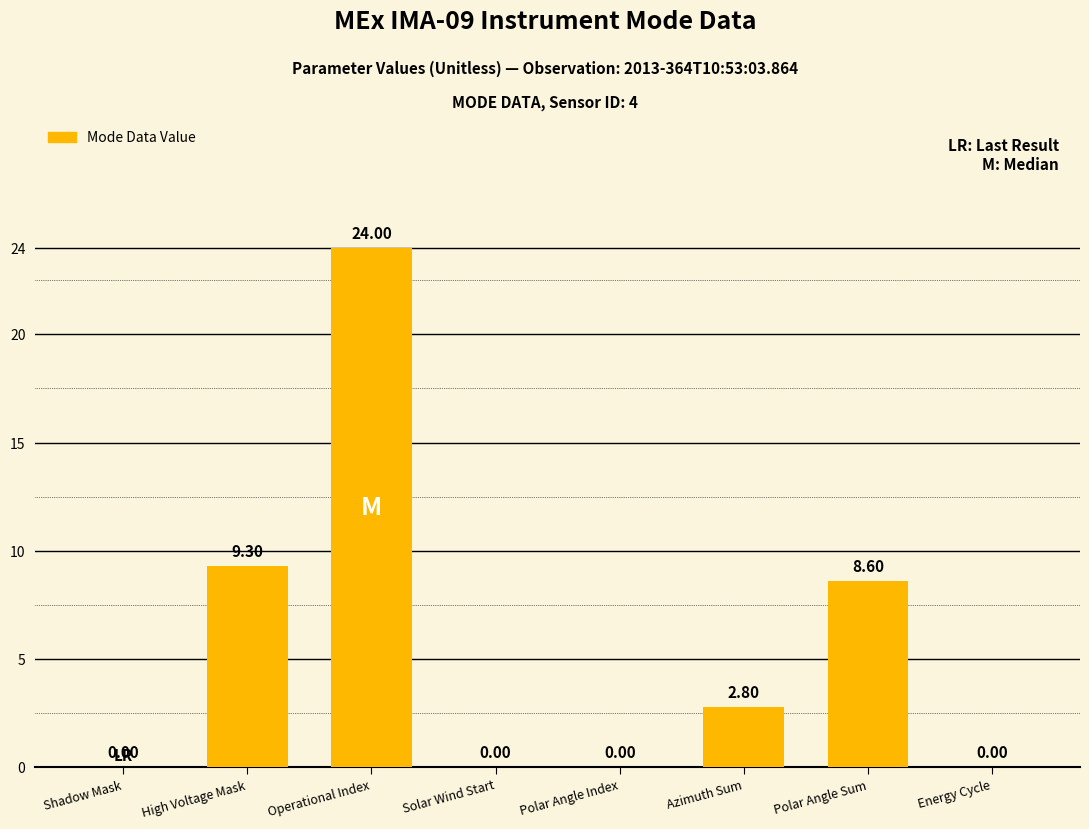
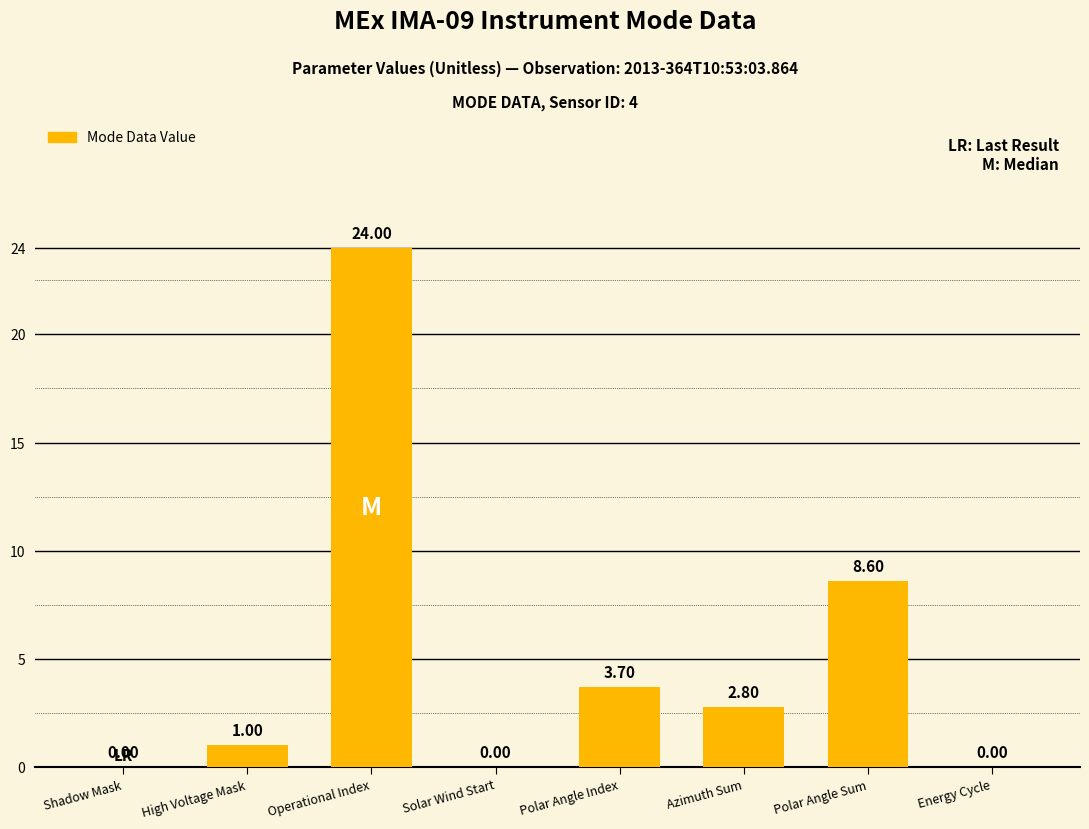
High Voltage Mask: 9.30 -> 1.00
Polar Angle Index: 0.00 -> 3.70
